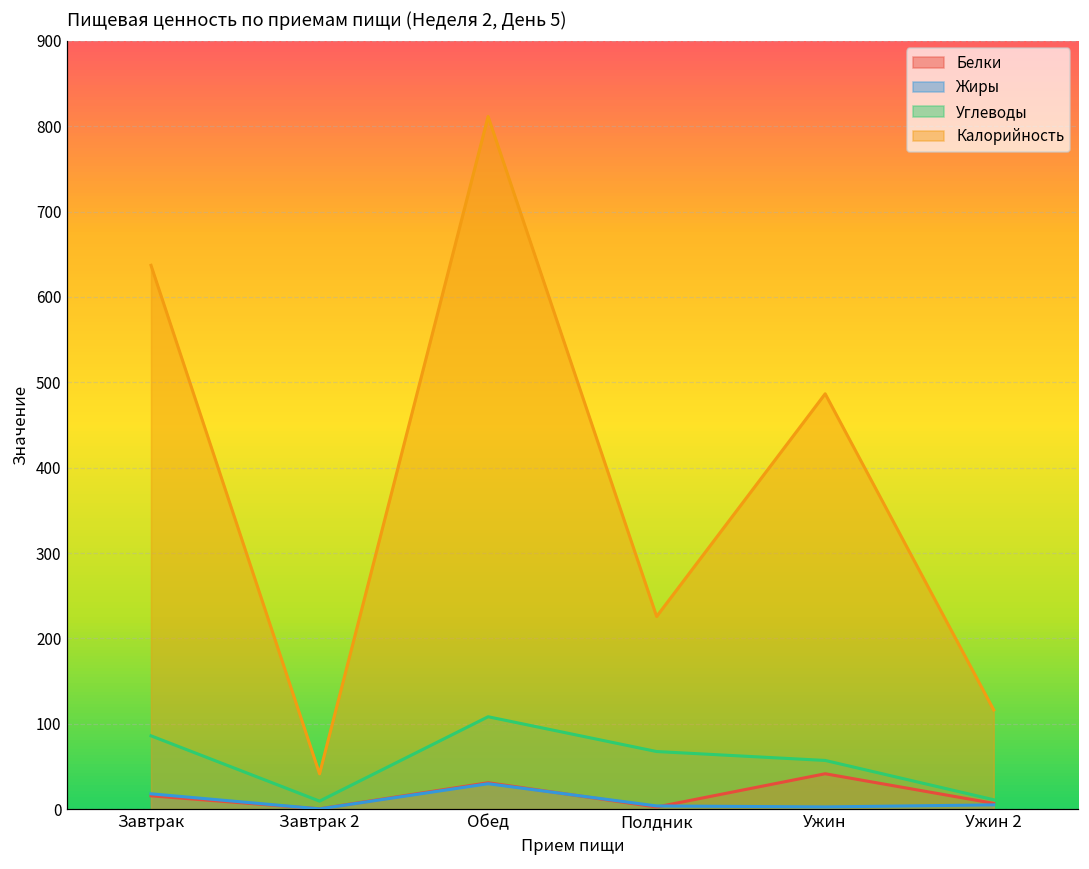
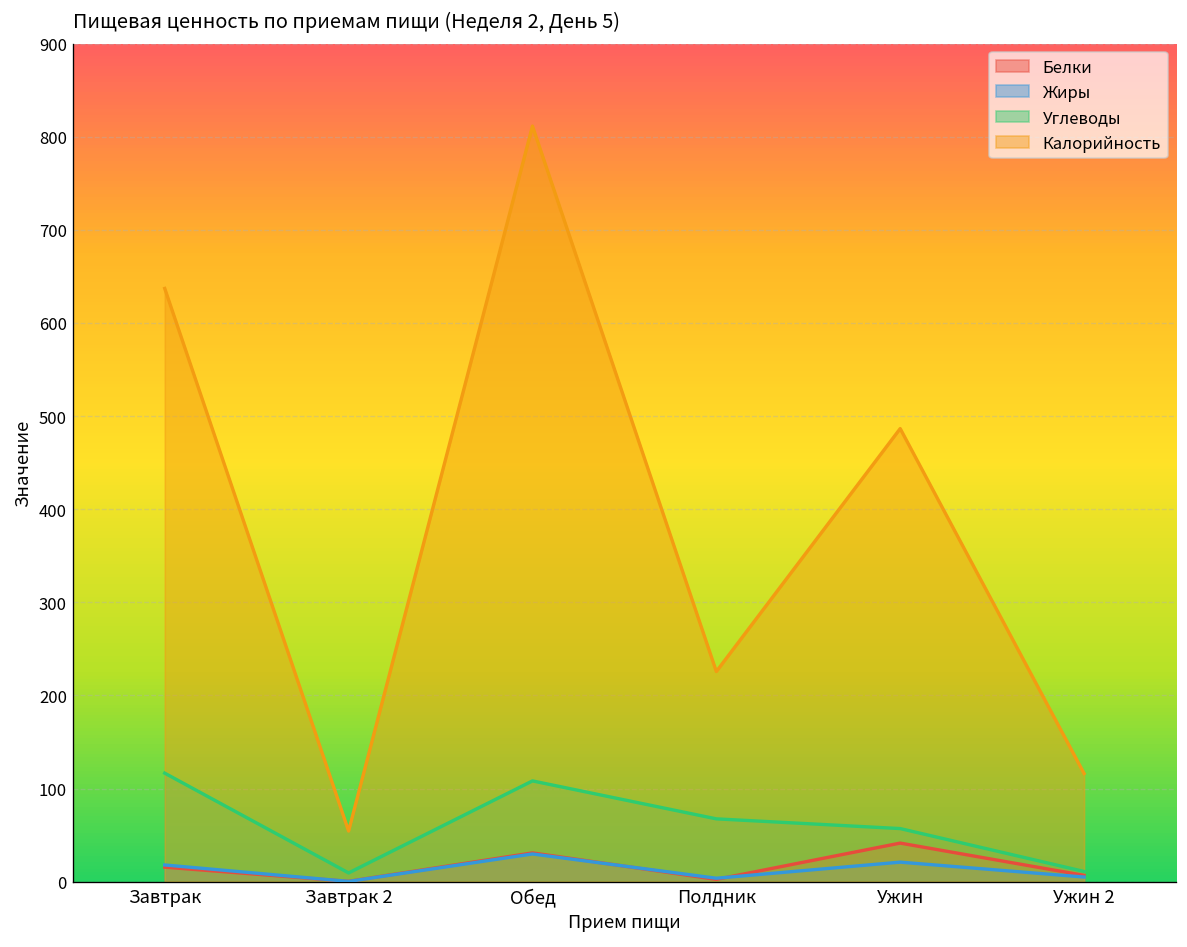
Углеводы, Завтрак: 90 -> 120
Калорийность, Завтрак 2: 40 -> 50
Жиры, Ужин: 0 -> 20
